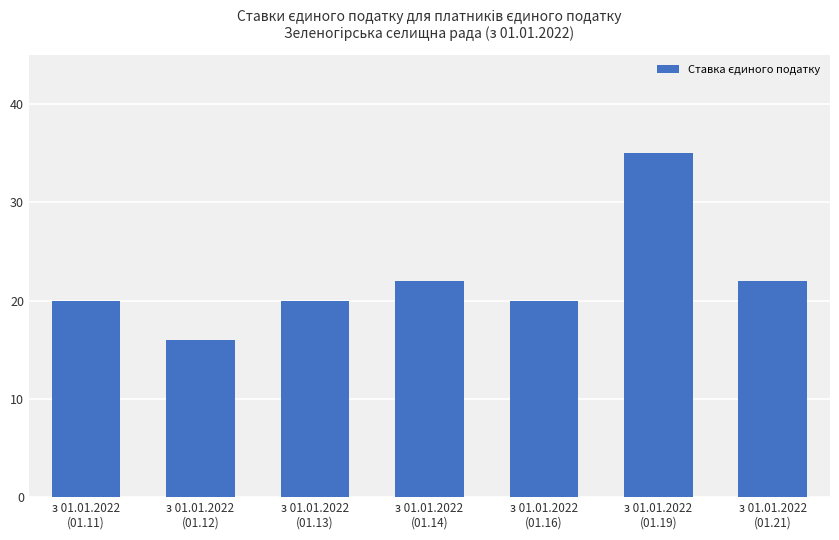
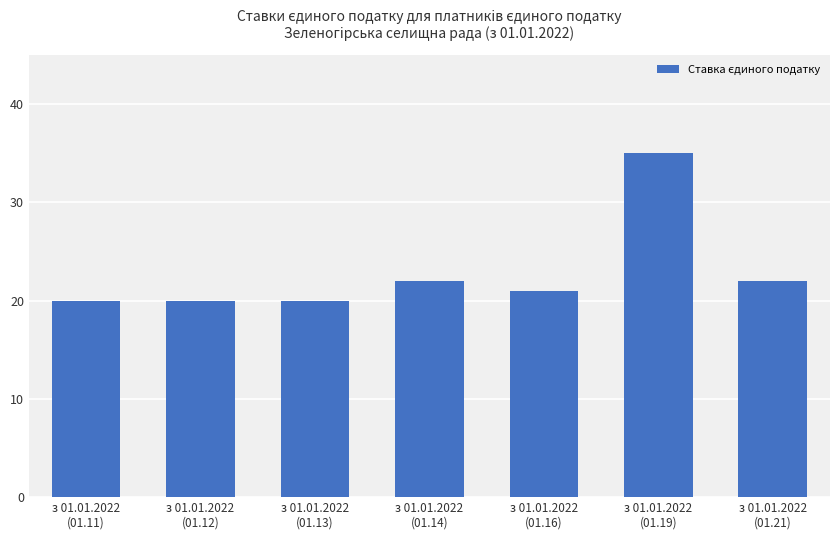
з 01.01.2022 (01.12): 16 -> 20
з 01.01.2022 (01.16): 20 -> 21
